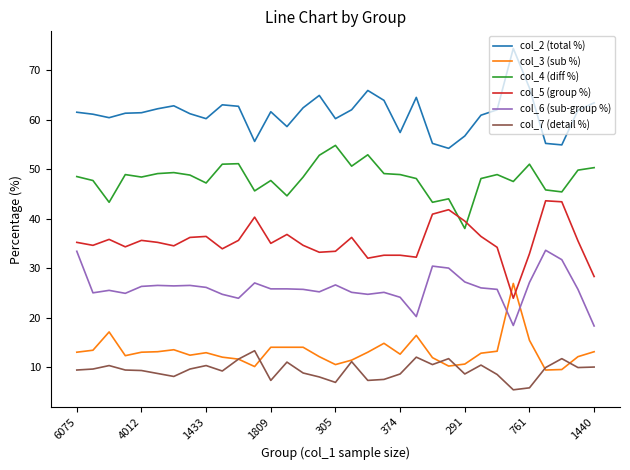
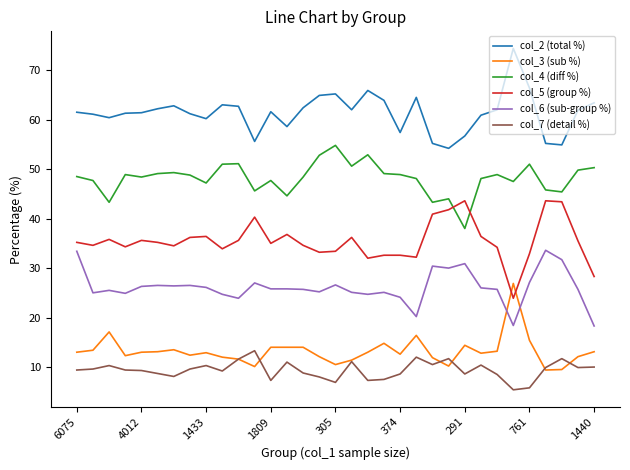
col_2 (total %), 305: 60 -> 65
col_3 (sub %), 291: 11 -> 14
col_5 (group %), 291: 40 -> 44
col_6 (sub-group %), 291: 27 -> 31
